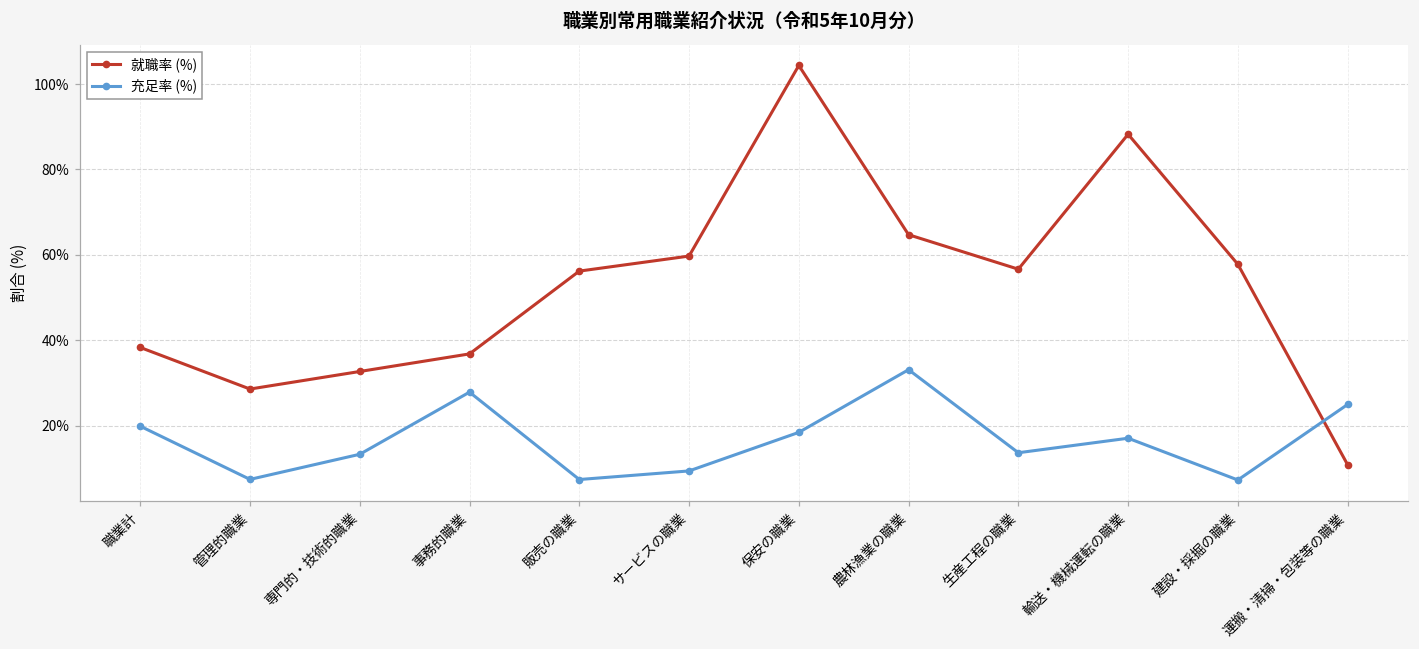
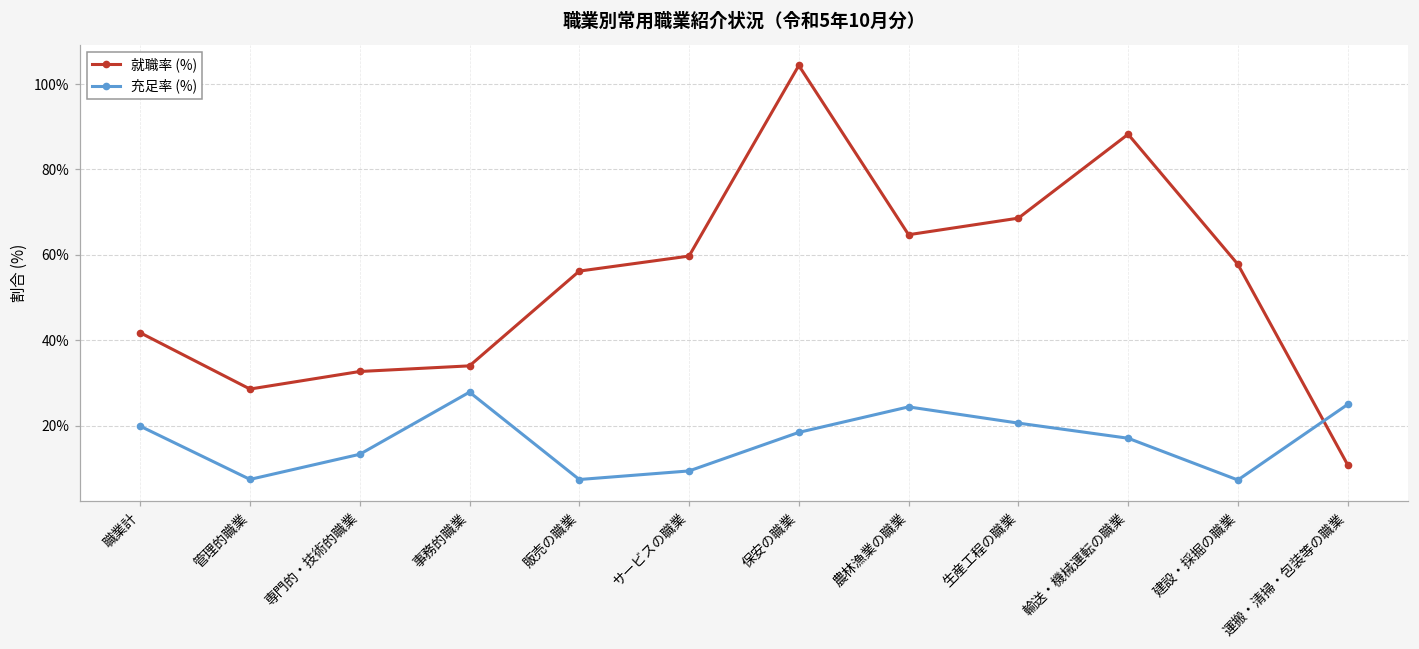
就職率 (%), 職業計: 38% -> 42%
就職率 (%), 事務的職業: 37% -> 34%
充足率 (%), 農林漁業の職業: 33% -> 24%
就職率 (%), 生産工程の職業: 57% -> 69%
充足率 (%), 生産工程の職業: 14% -> 21%
